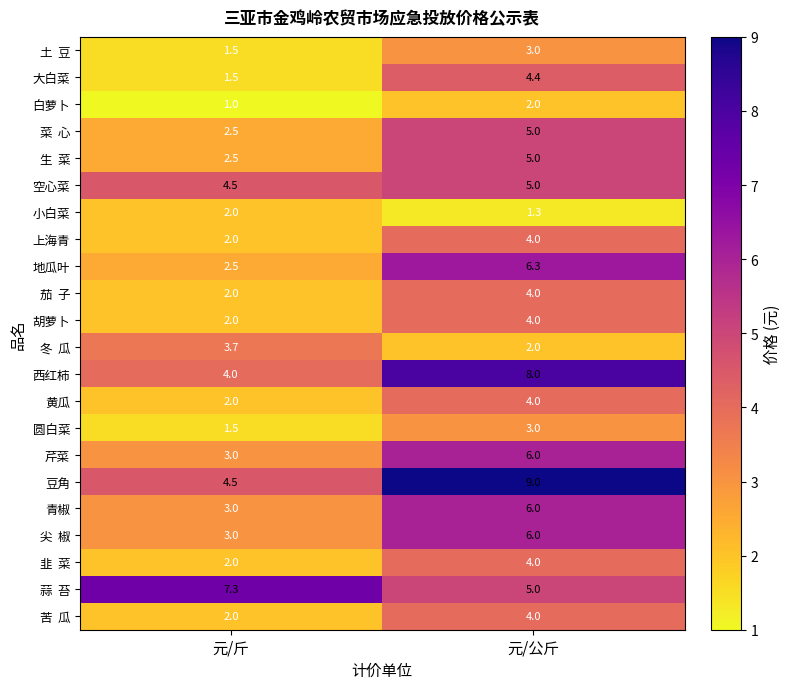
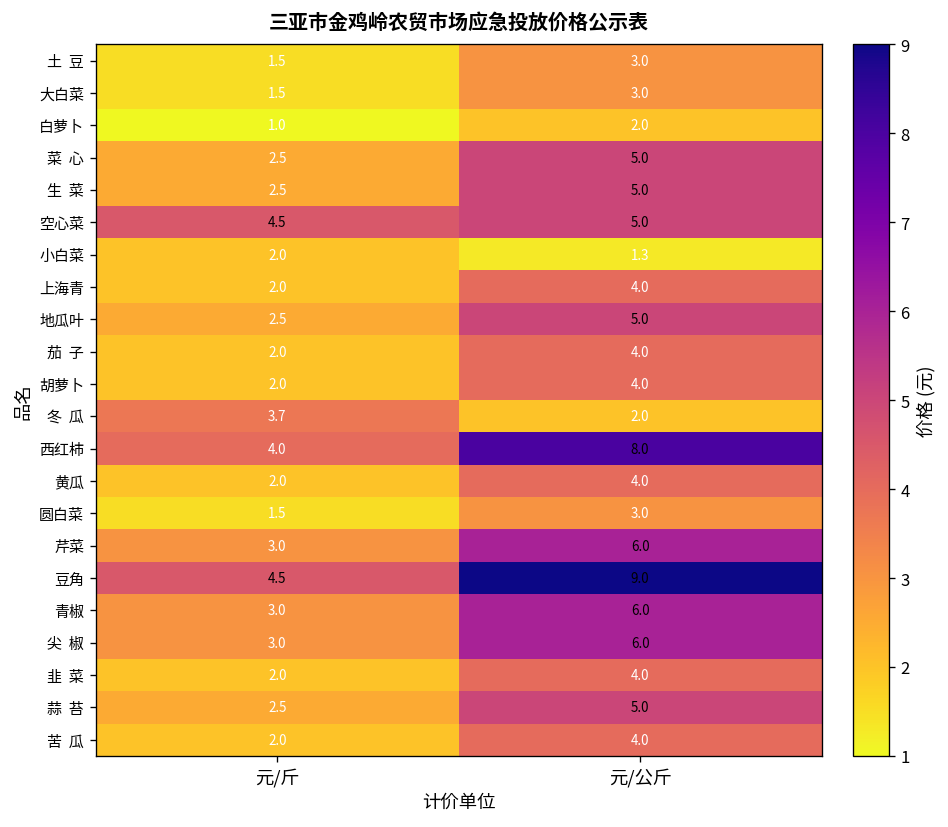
大白菜, 元/公斤: 4.4 -> 3.0
地瓜叶, 元/公斤: 6.3 -> 5.0
蒜 苔, 元/斤: 7.3 -> 2.5
